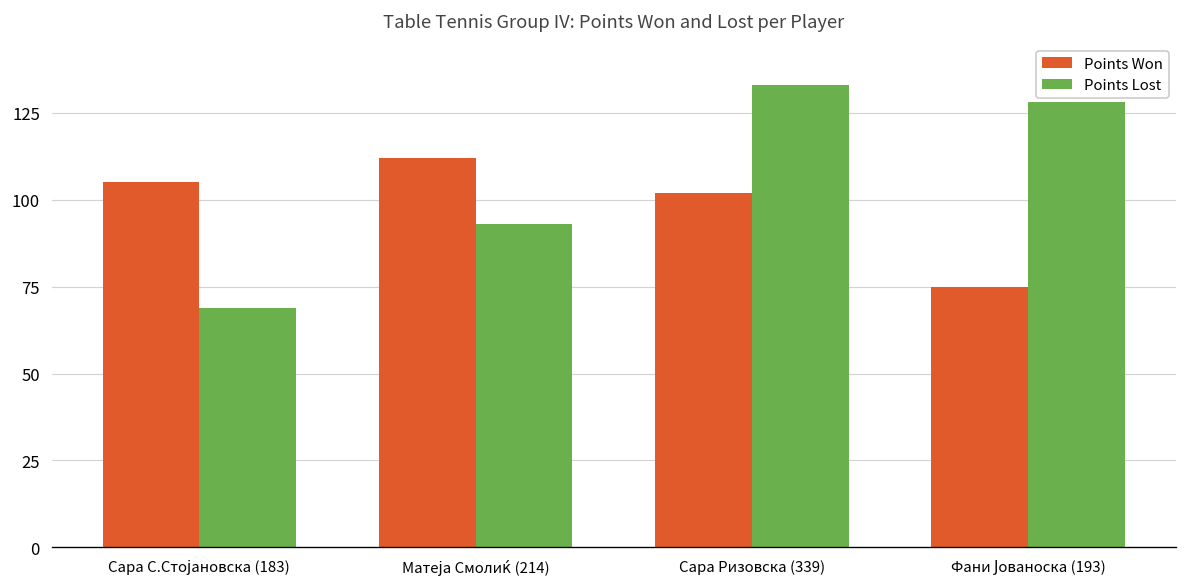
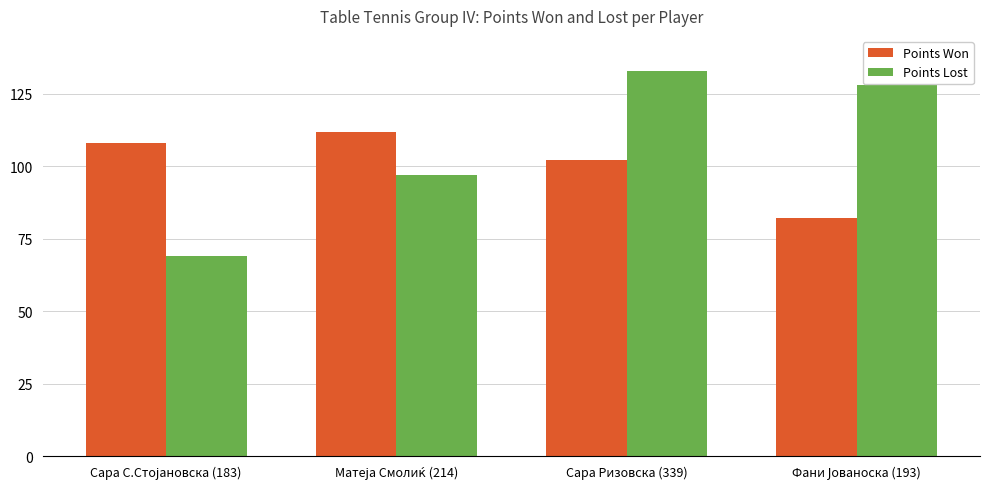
Points Won, Сара С.Стојановска (183): 105 -> 108
Points Lost, Матеја Смолиќ (214): 93 -> 97
Points Won, Фани Јованоска (193): 75 -> 82
